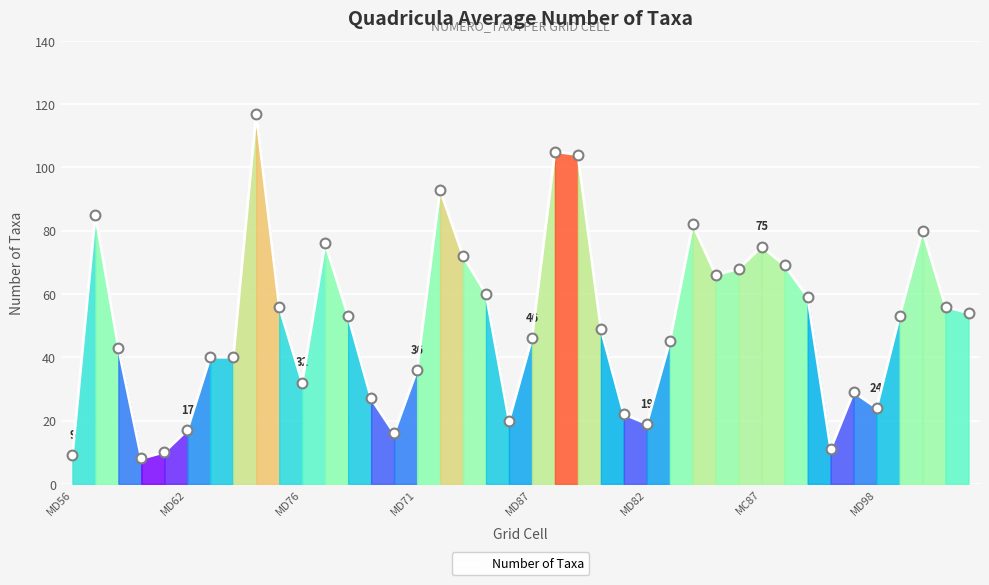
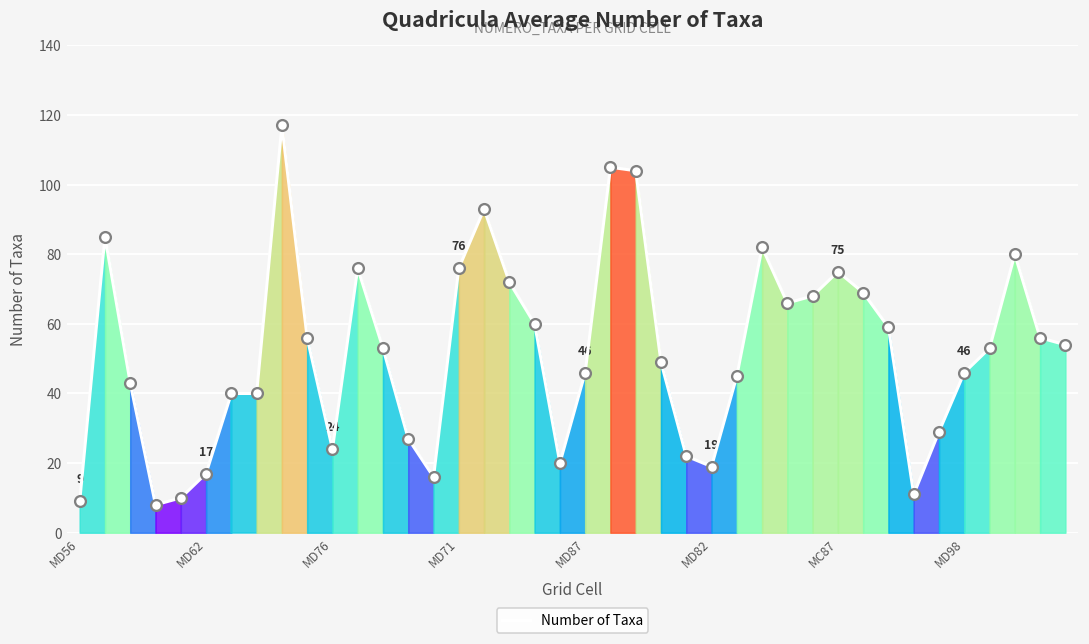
Number of Taxa, MD76: 32 -> 24
Number of Taxa, MD71: 36 -> 76
Number of Taxa, MD98: 24 -> 46
